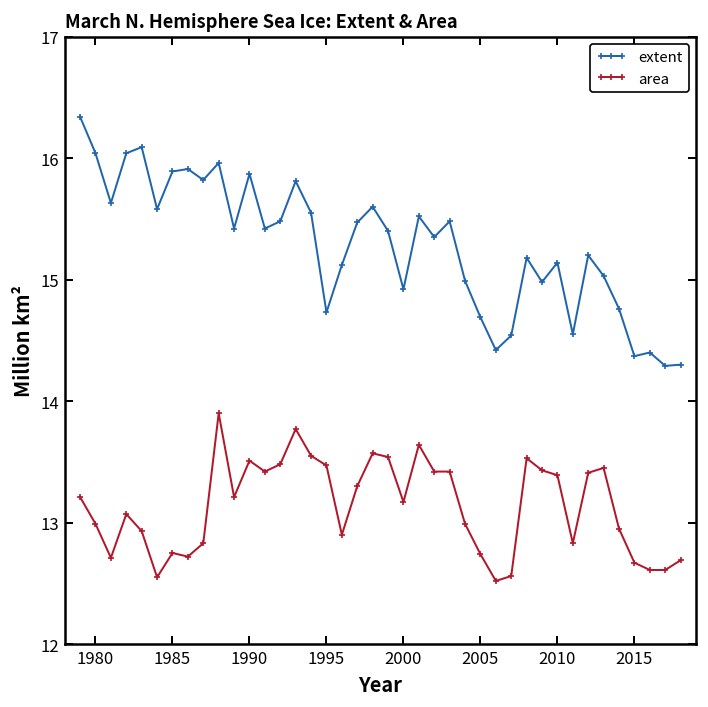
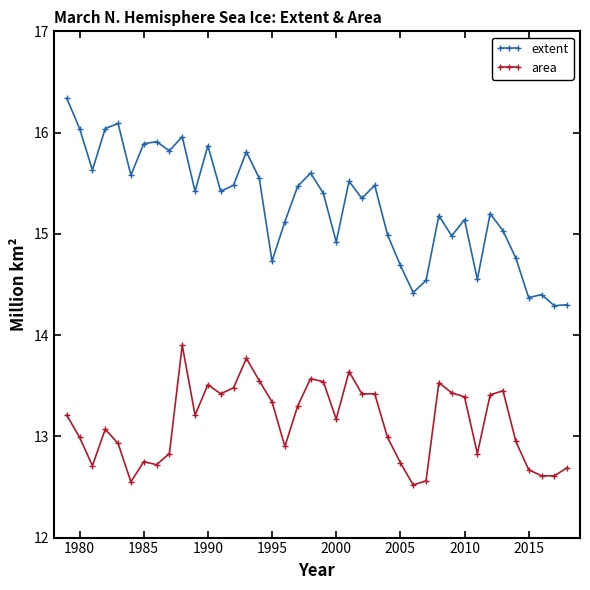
area, 1995: 13.47 -> 13.34
